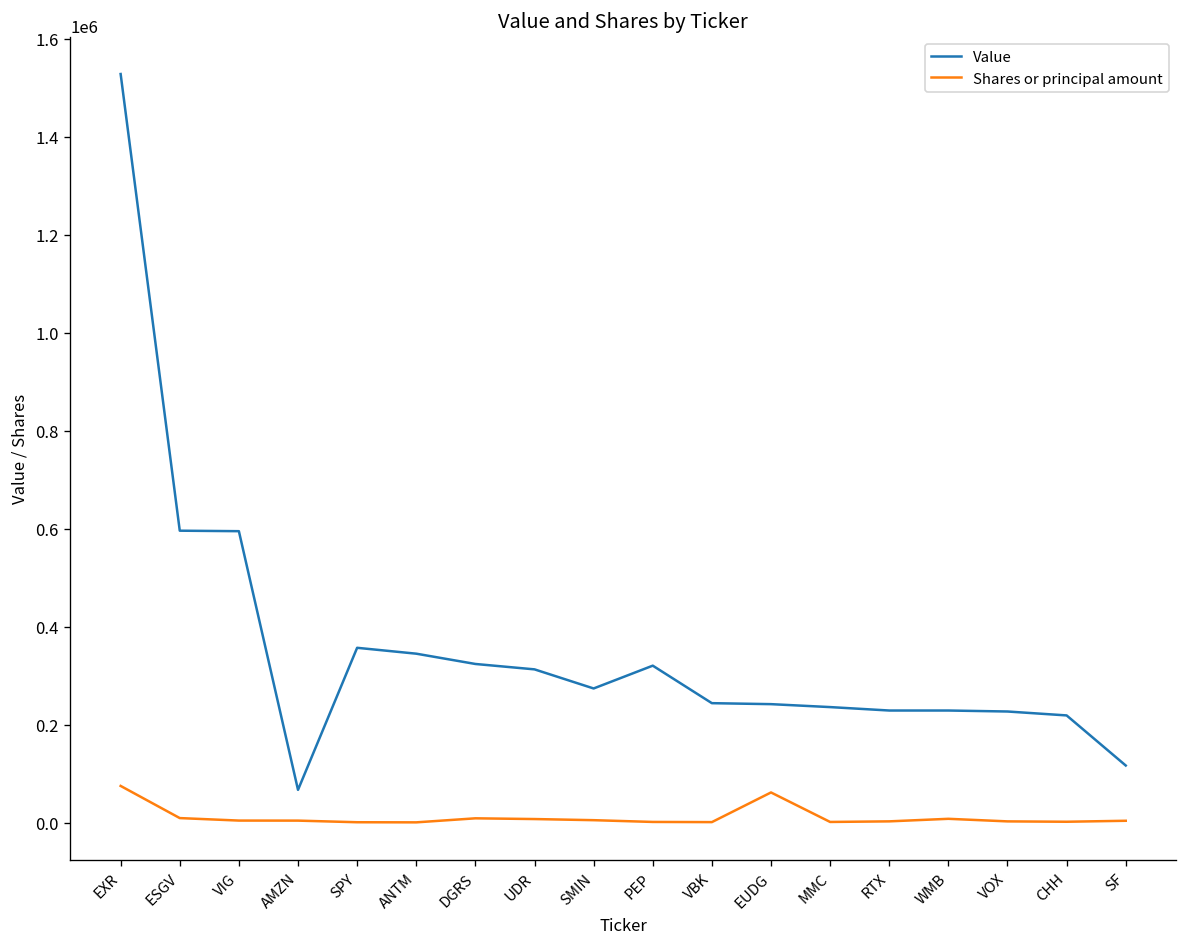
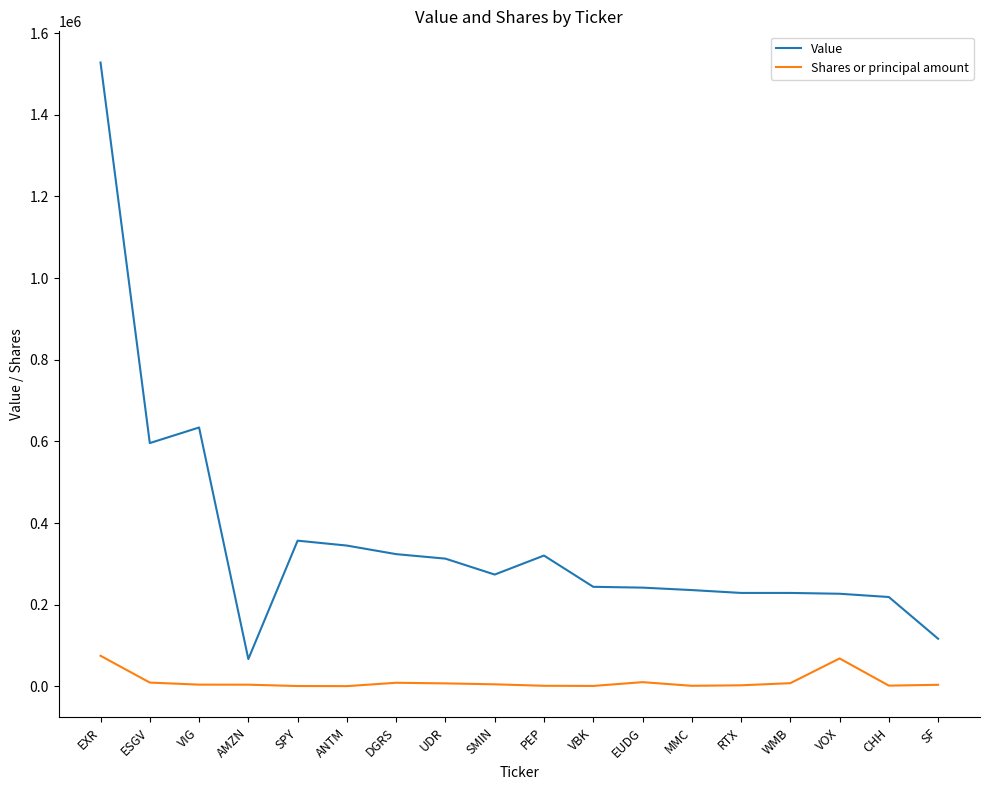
Value, VIG: 600000 -> 630000
Shares or principal amount, EUDG: 60000 -> 10000
Shares or principal amount, VOX: 0 -> 70000
